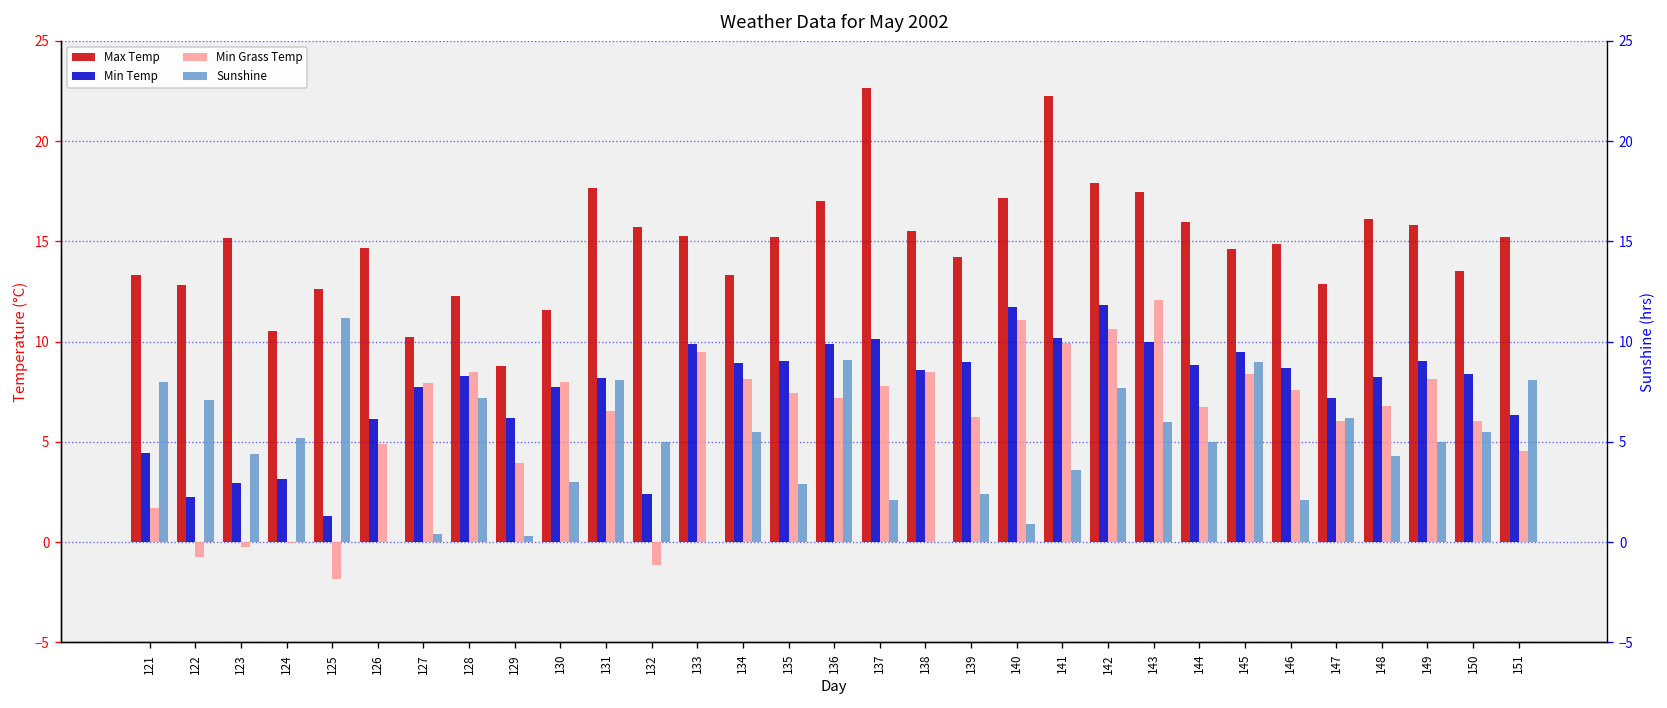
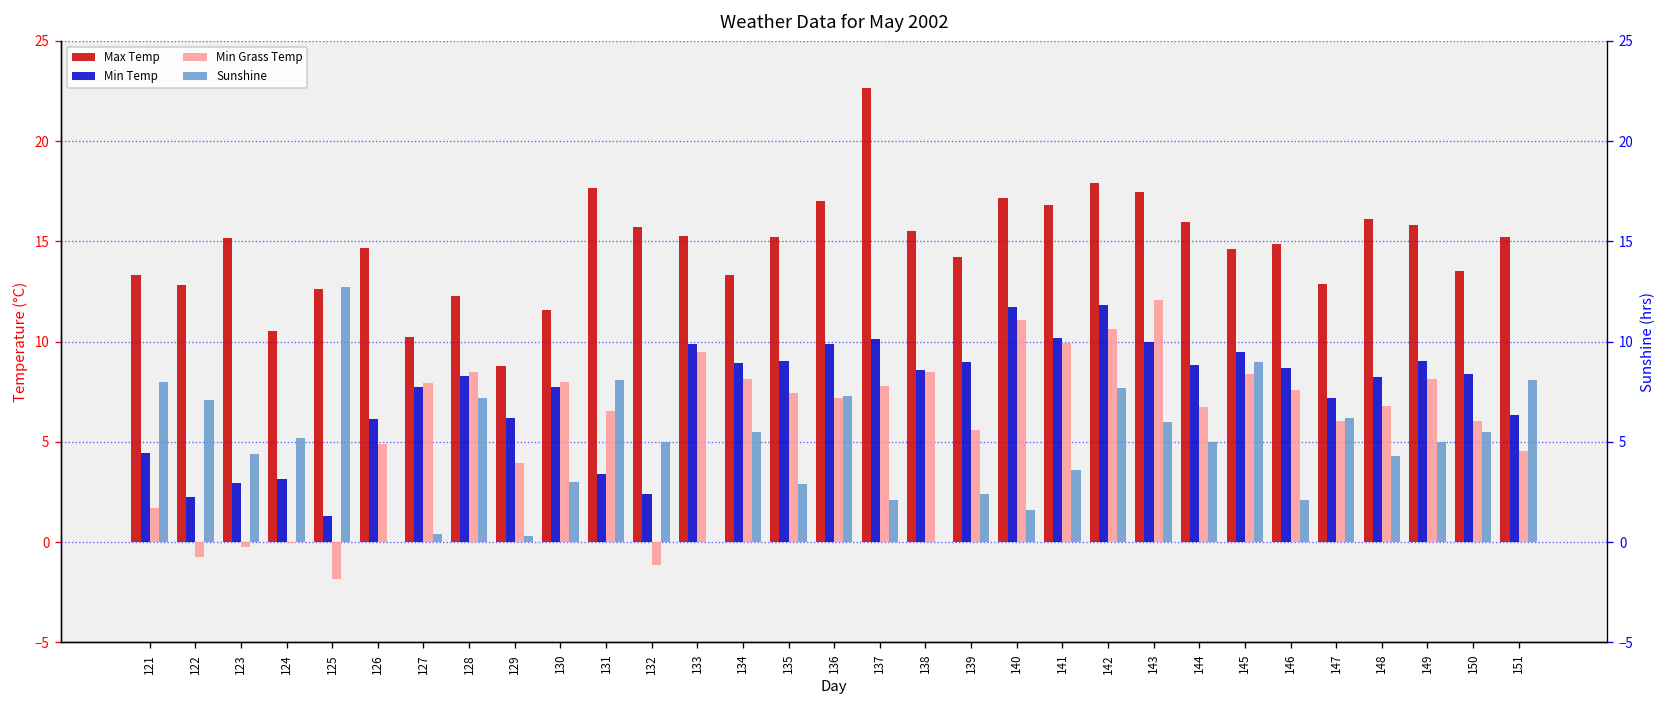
Sunshine, 125: 11.2 -> 12.7
Min Temp, 131: 8.2 -> 3.4
Sunshine, 136: 9.1 -> 7.3
Min Grass Temp, 139: 6.3 -> 5.6
Sunshine, 140: 0.9 -> 1.6
Max Temp, 141: 22.2 -> 16.8
